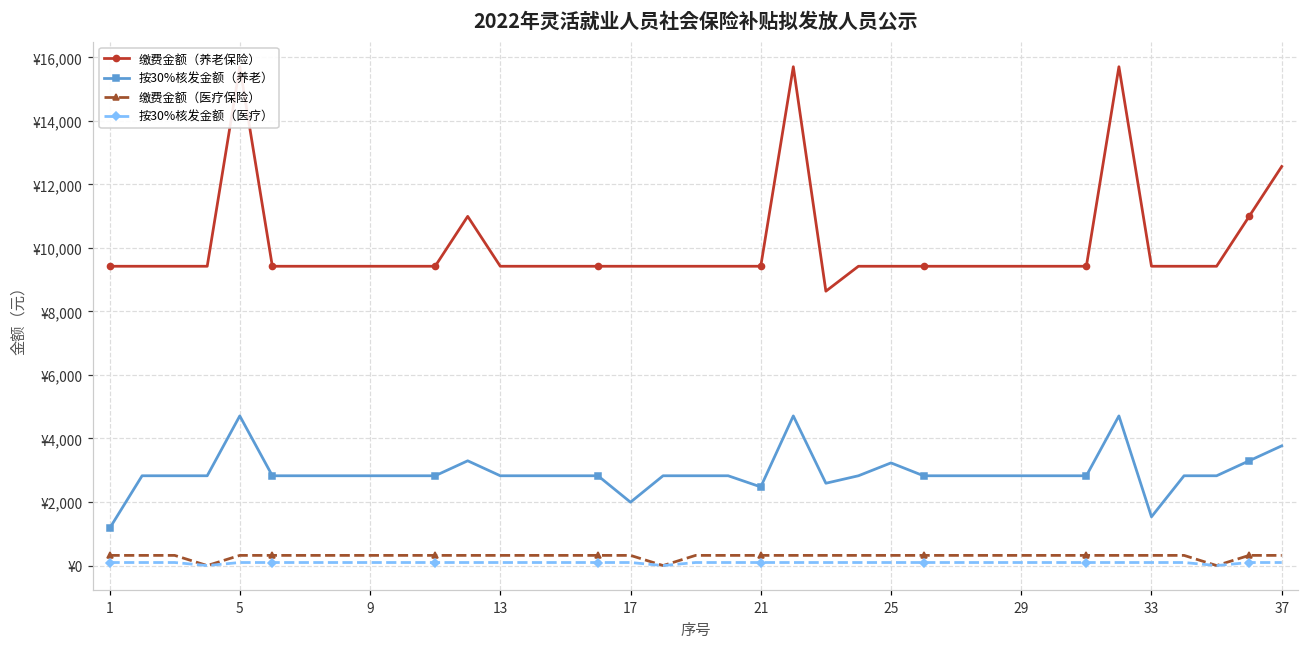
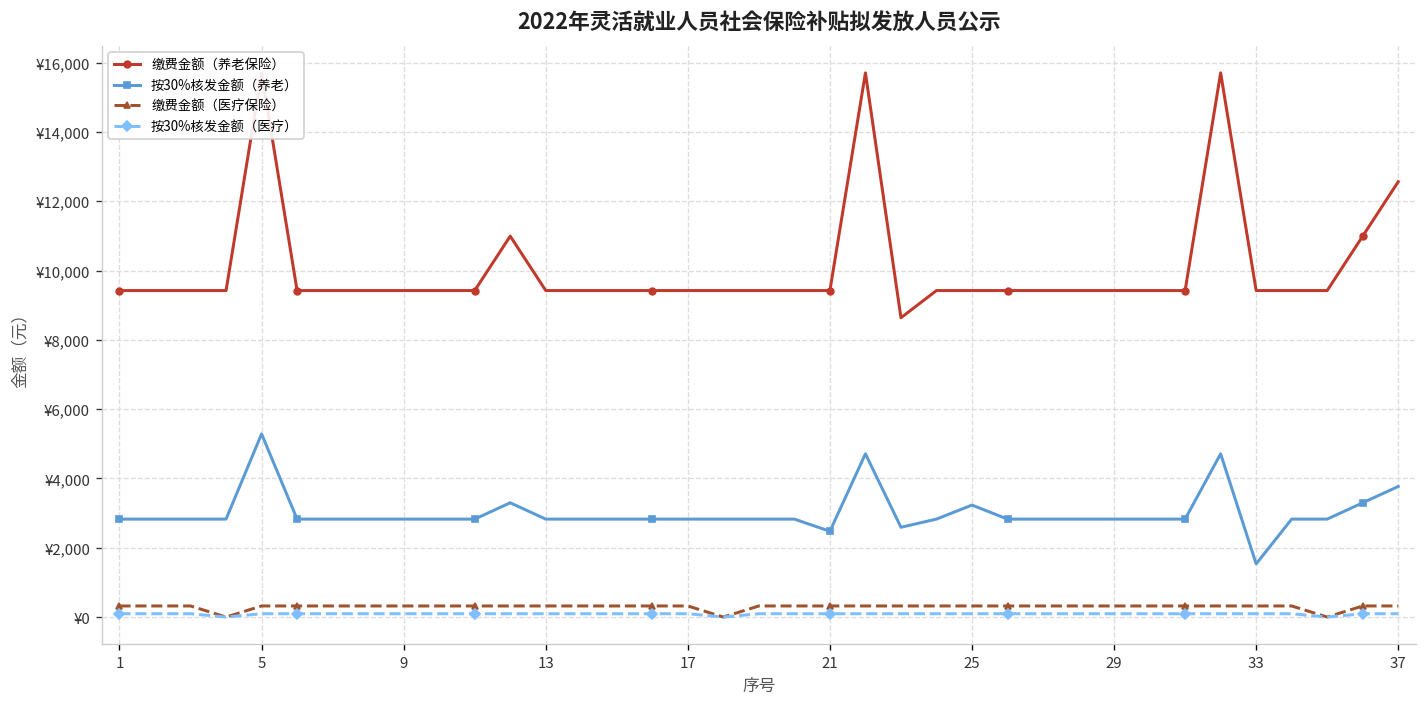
按30%核发金额（养老）, 1: ¥1,200 -> ¥2,800
按30%核发金额（养老）, 5: ¥4,700 -> ¥5,300
按30%核发金额（养老）, 17: ¥2,000 -> ¥2,800
